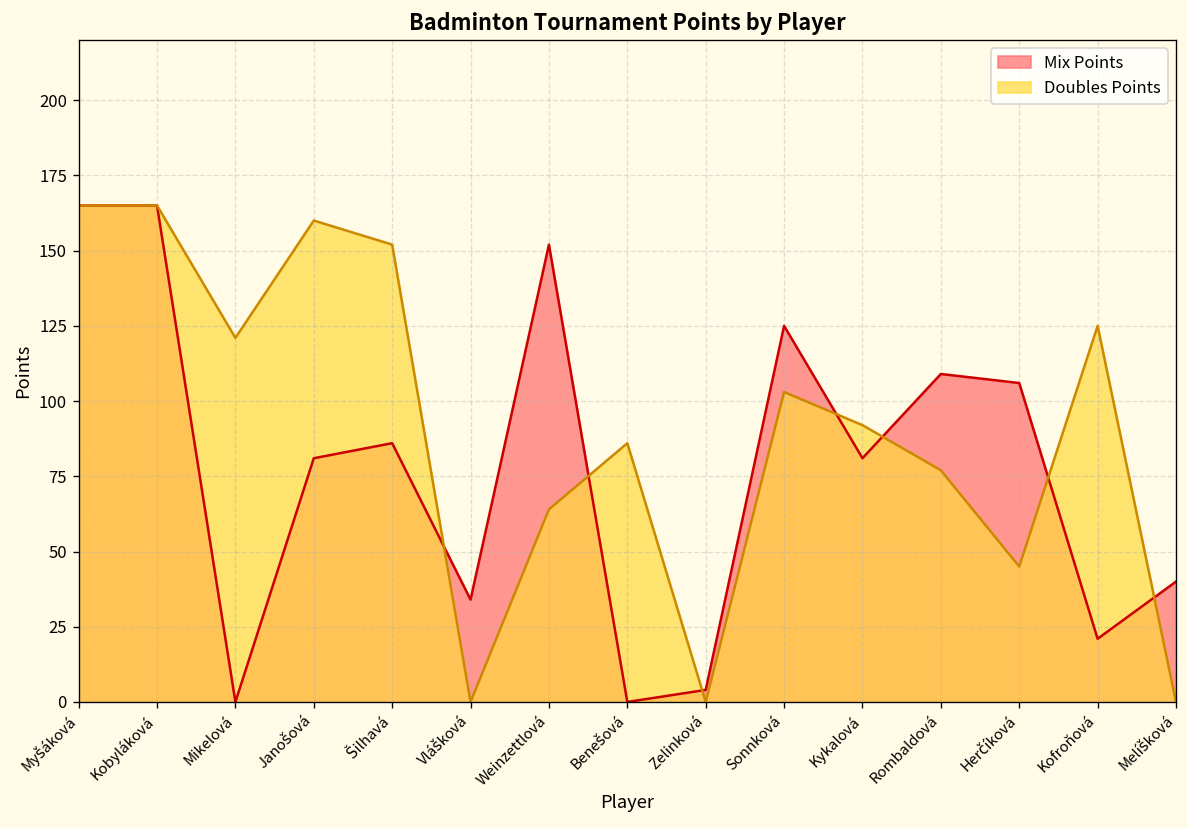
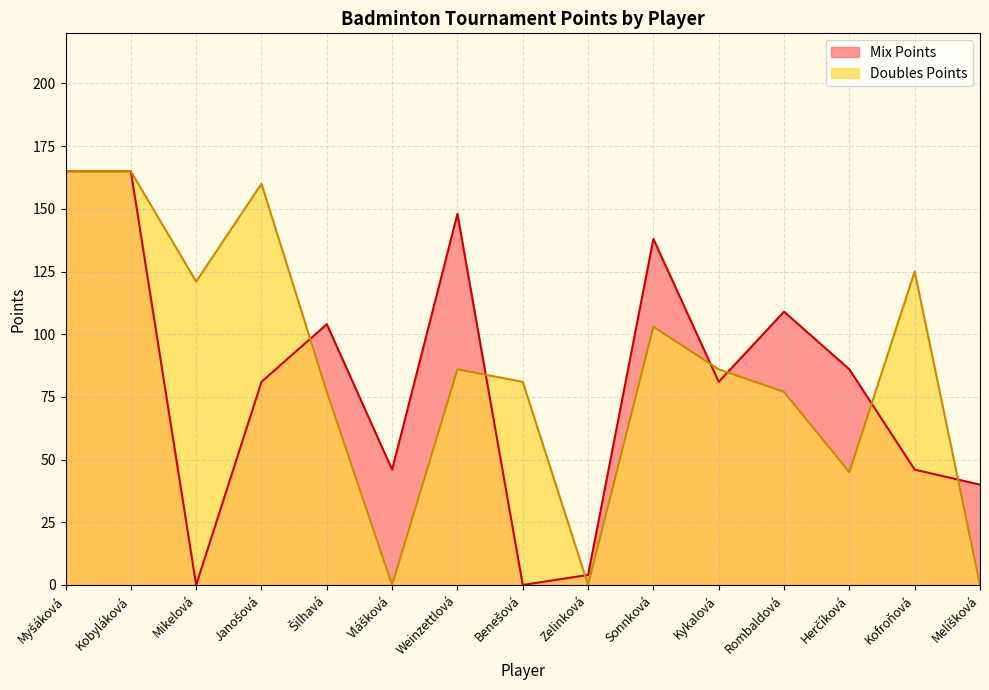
Mix Points, Šilhavá: 86 -> 104
Doubles Points, Šilhavá: 152 -> 77
Mix Points, Vlášková: 34 -> 46
Mix Points, Weinzettlová: 152 -> 148
Doubles Points, Weinzettlová: 64 -> 86
Doubles Points, Benešová: 86 -> 81
Mix Points, Sonnková: 125 -> 138
Doubles Points, Kykalová: 92 -> 86
Mix Points, Herčíková: 106 -> 86
Mix Points, Kofroňová: 21 -> 46
